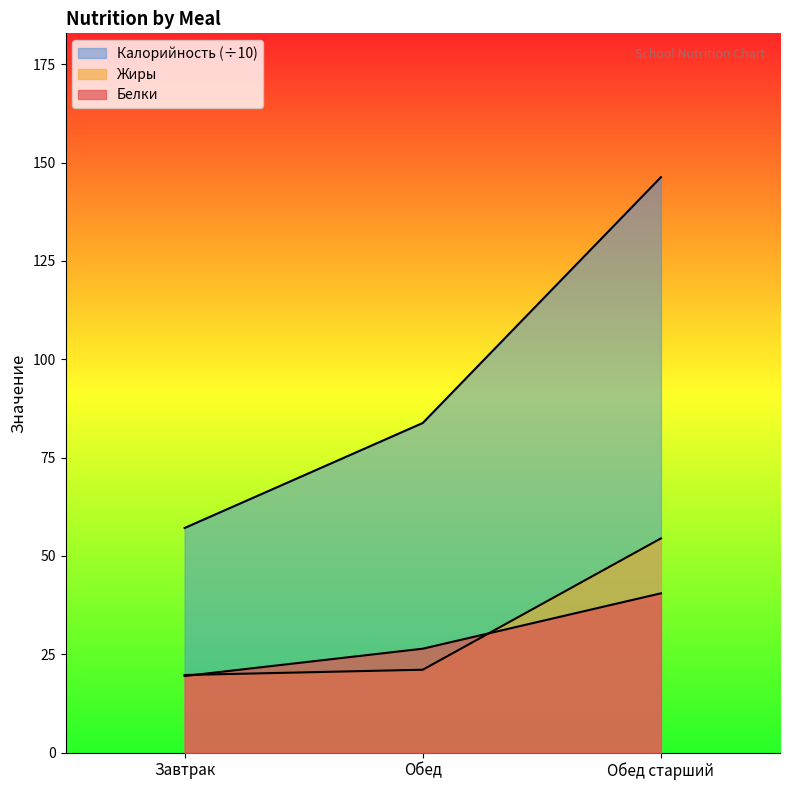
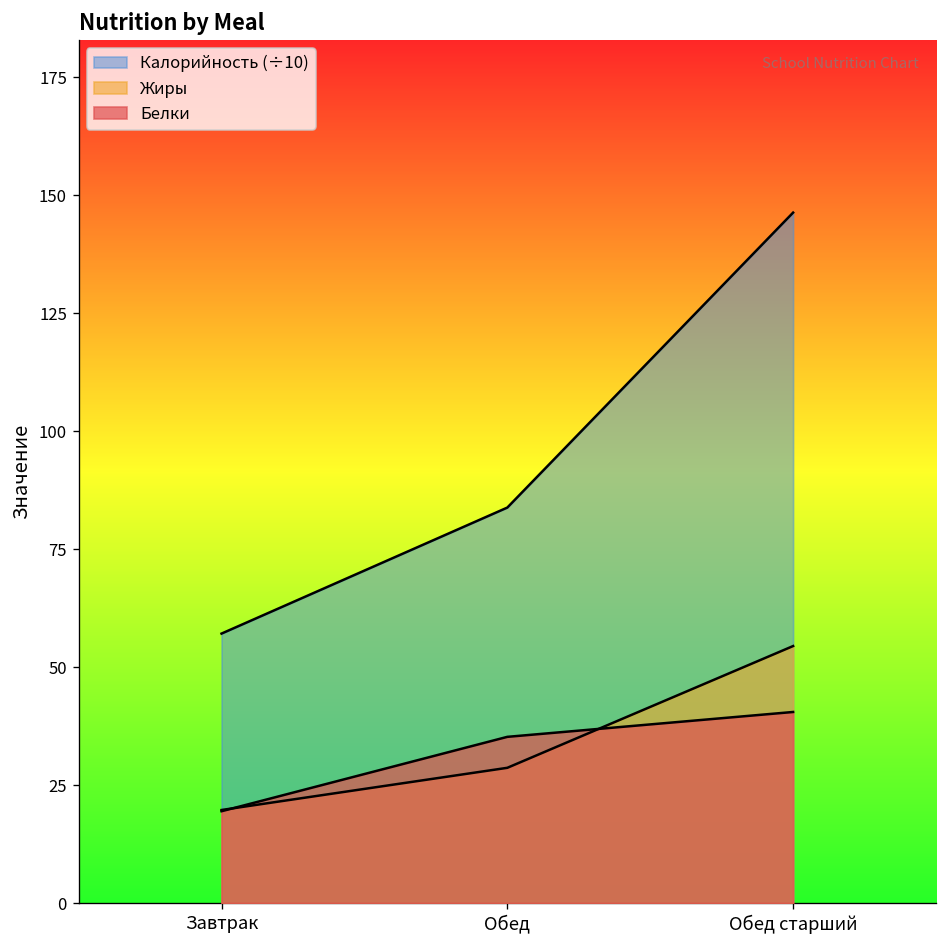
Жиры, Обед: 21 -> 29
Белки, Обед: 26 -> 35
